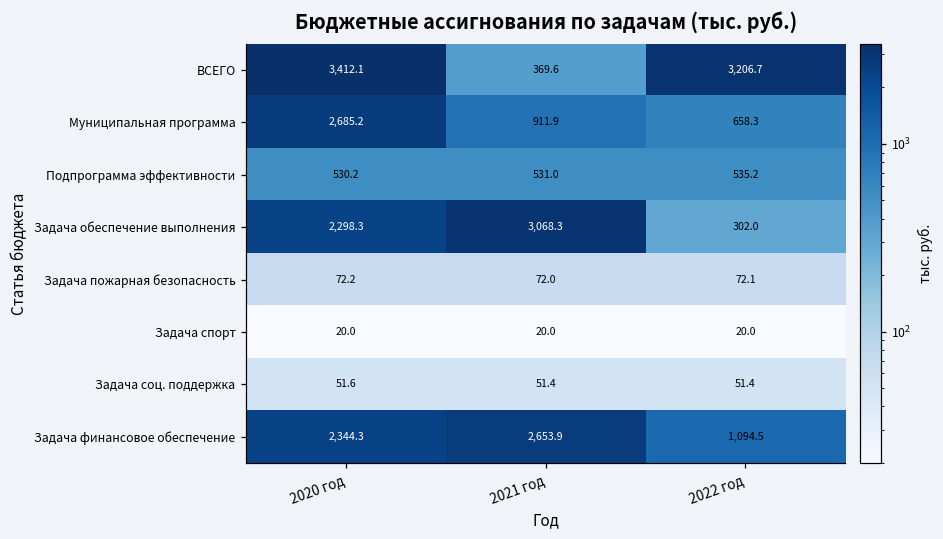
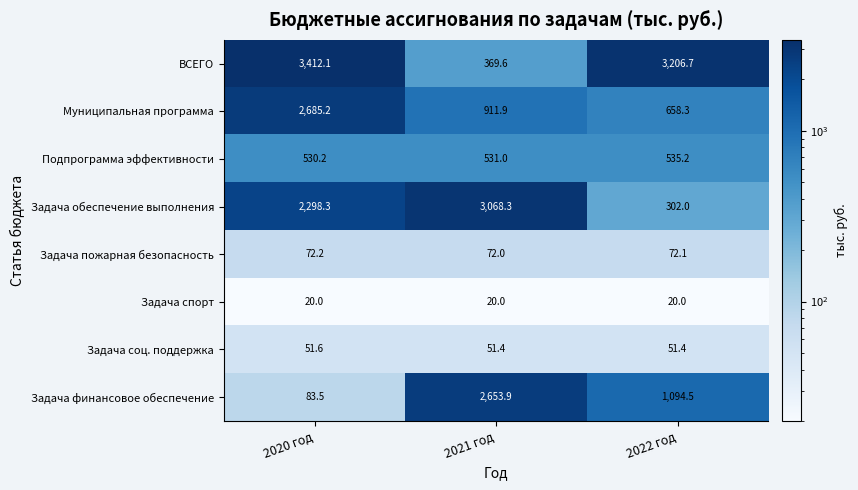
Задача финансовое обеспечение, 2020 год: 2,344.3 -> 83.5
